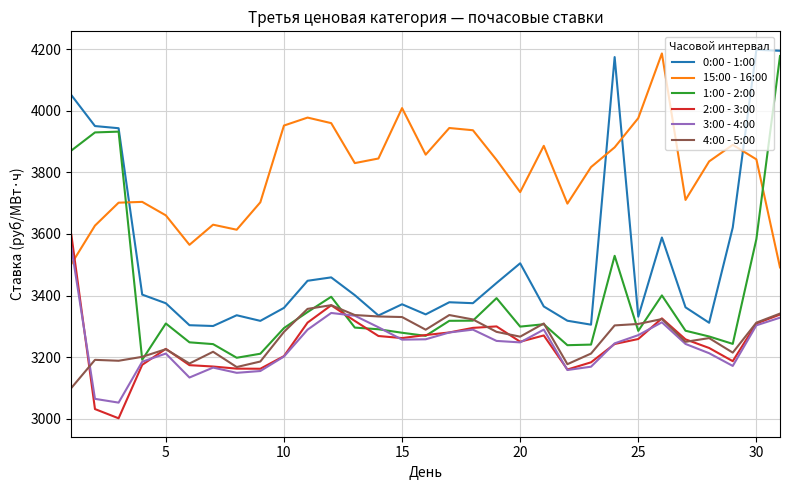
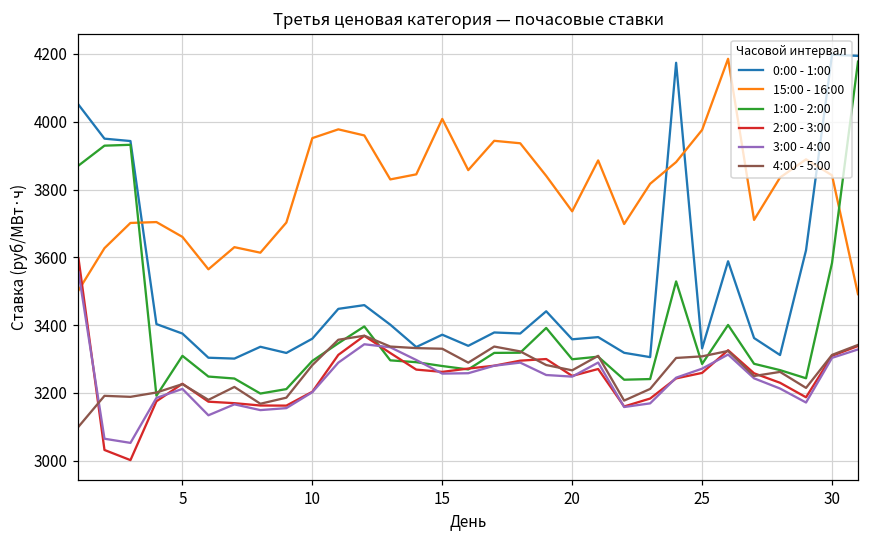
0:00 - 1:00, 20: 3500 -> 3360
